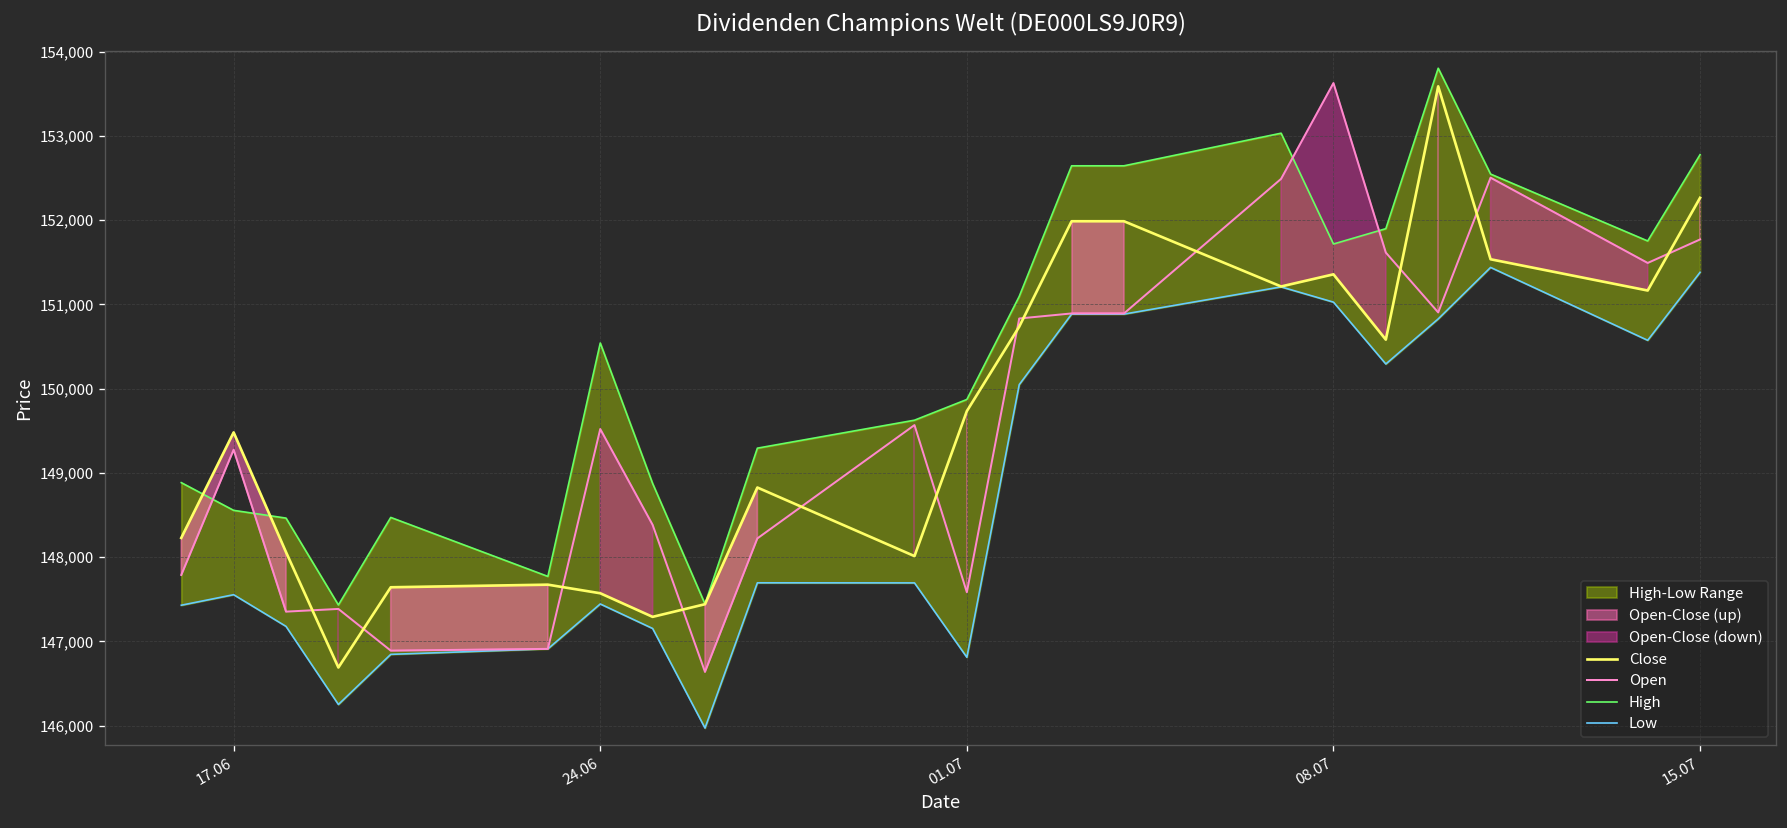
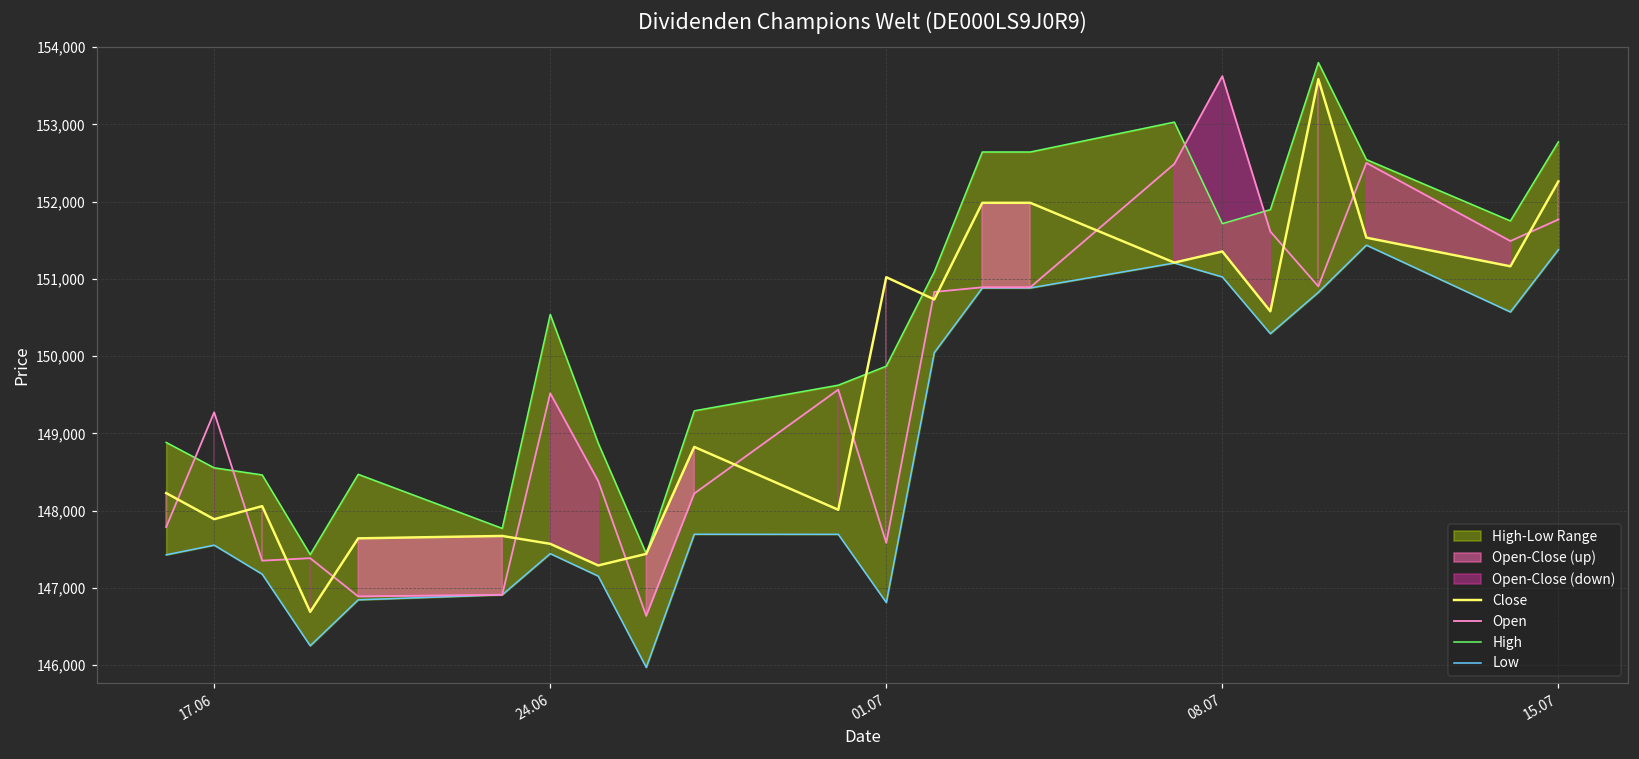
Close, 17.06: 149,500 -> 147,900
Close, 01.07: 149,700 -> 151,000
